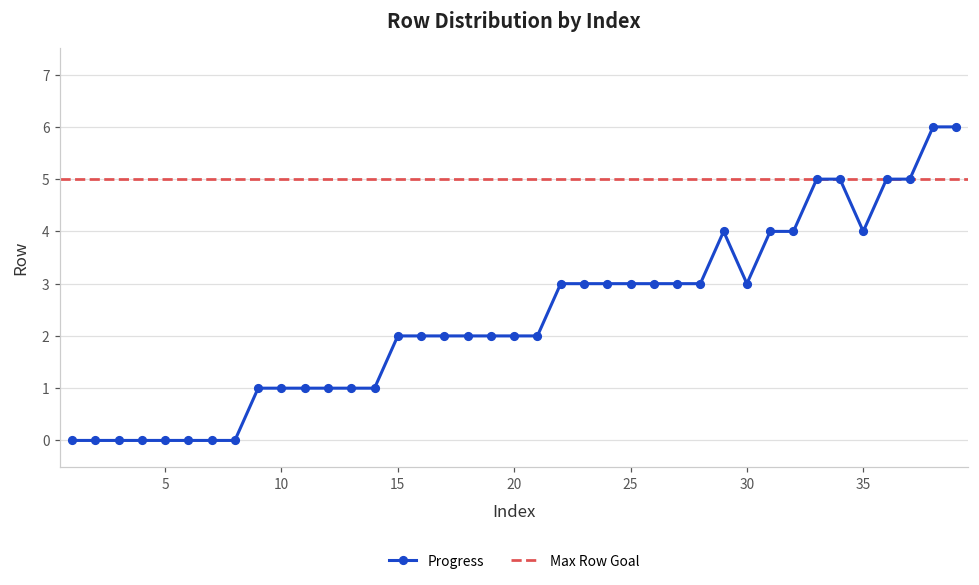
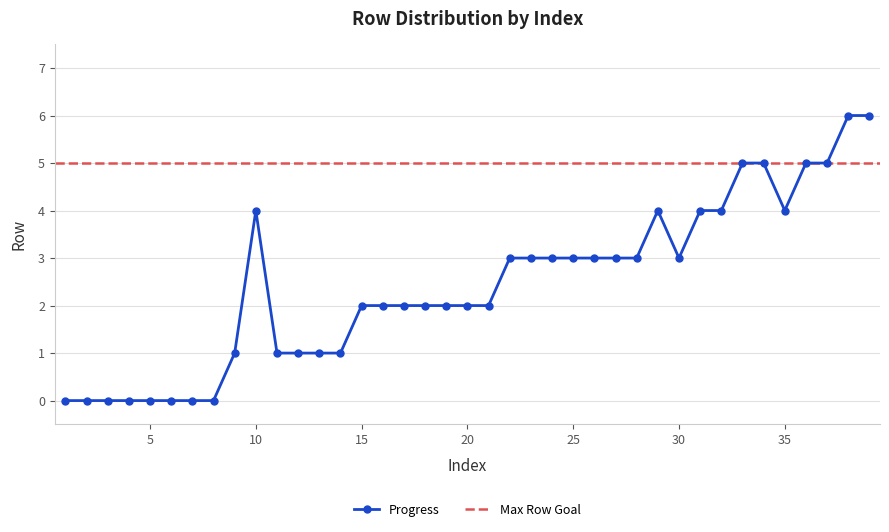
10: 1 -> 4
